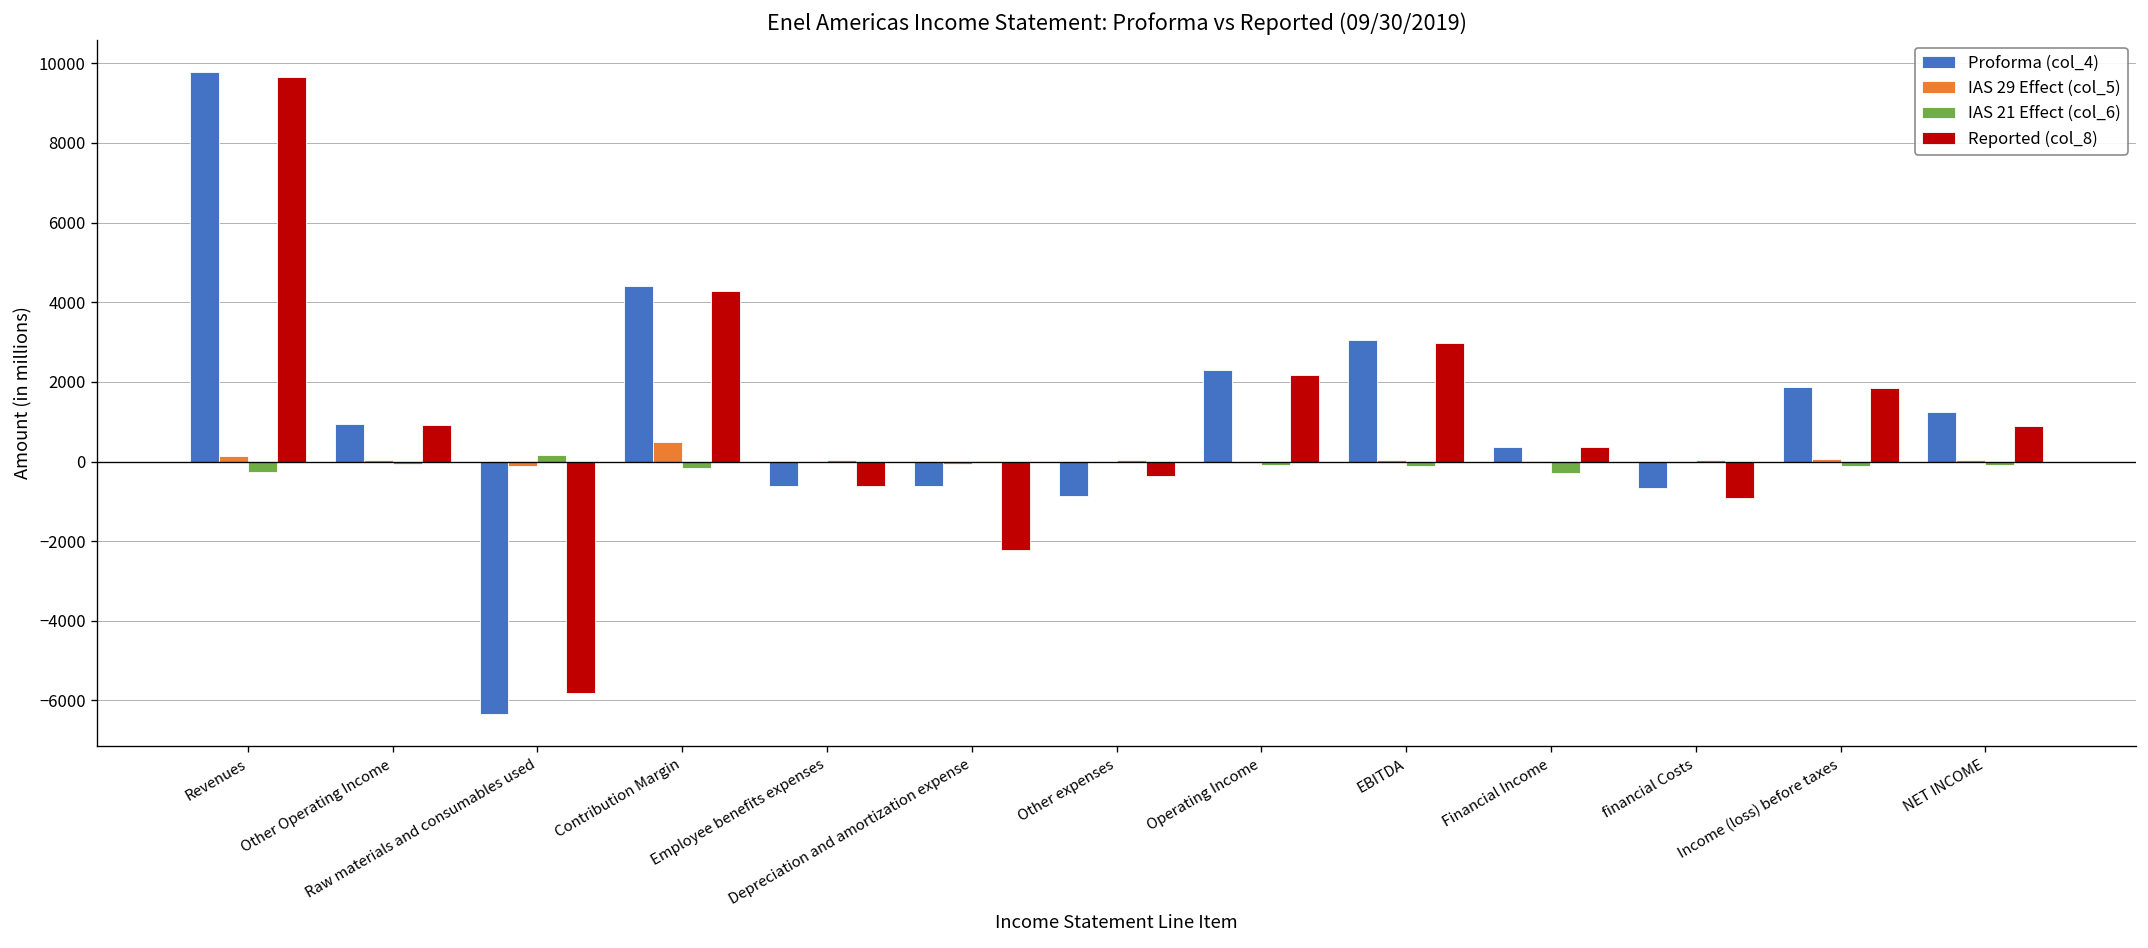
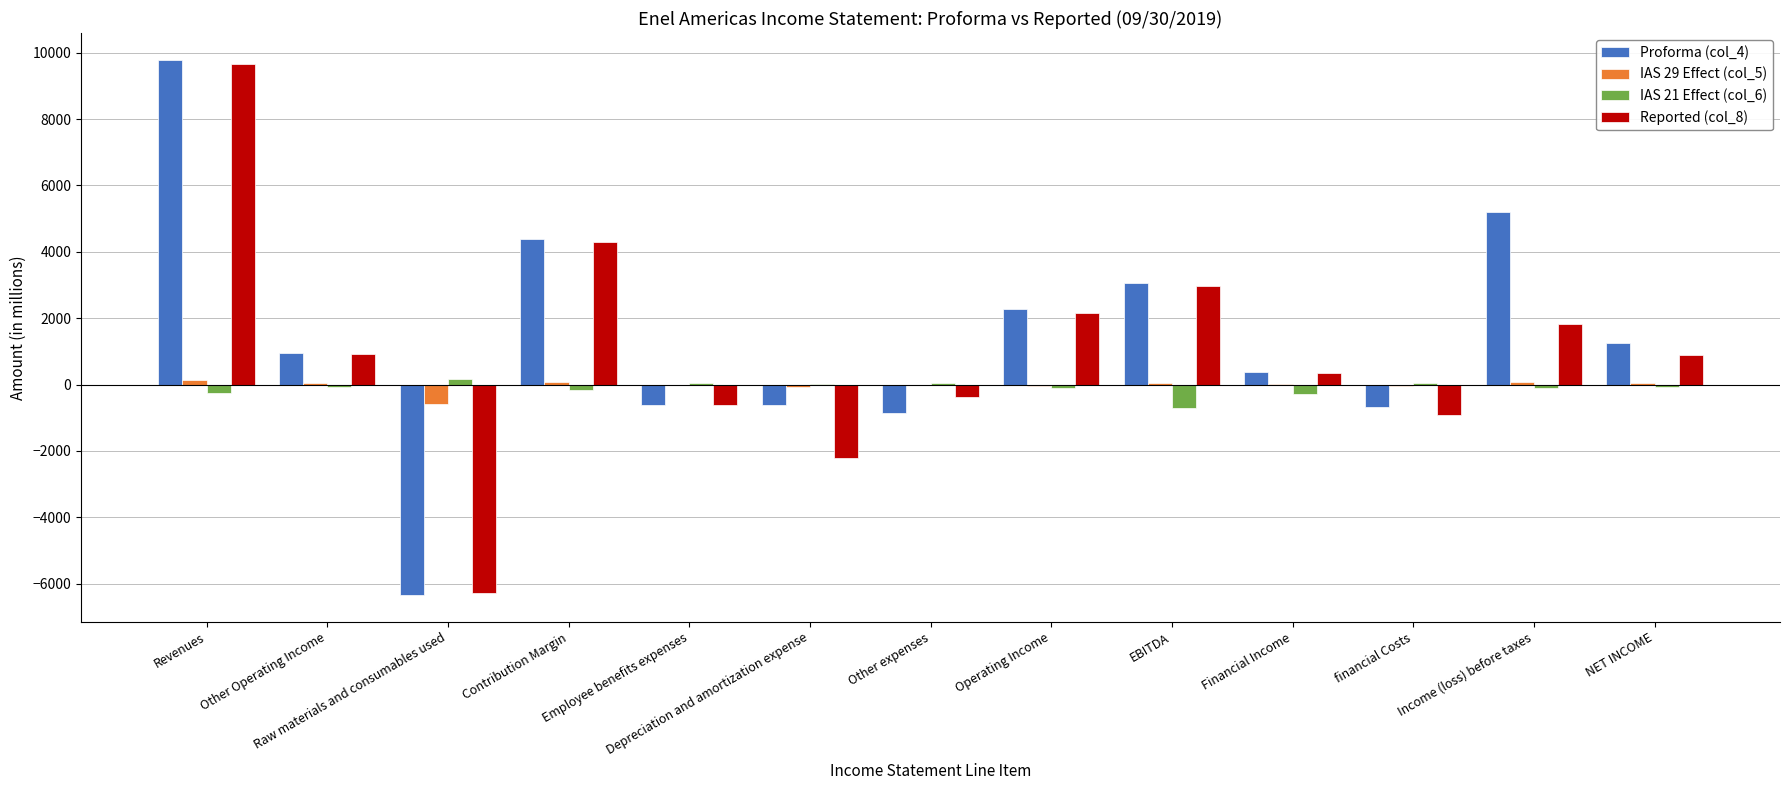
IAS 29 Effect (col_5), Raw materials and consumables used: -100 -> -600
Reported (col_8), Raw materials and consumables used: -5800 -> -6300
IAS 29 Effect (col_5), Contribution Margin: 500 -> 100
IAS 21 Effect (col_6), EBITDA: -100 -> -700
Proforma (col_4), Income (loss) before taxes: 1900 -> 5200
